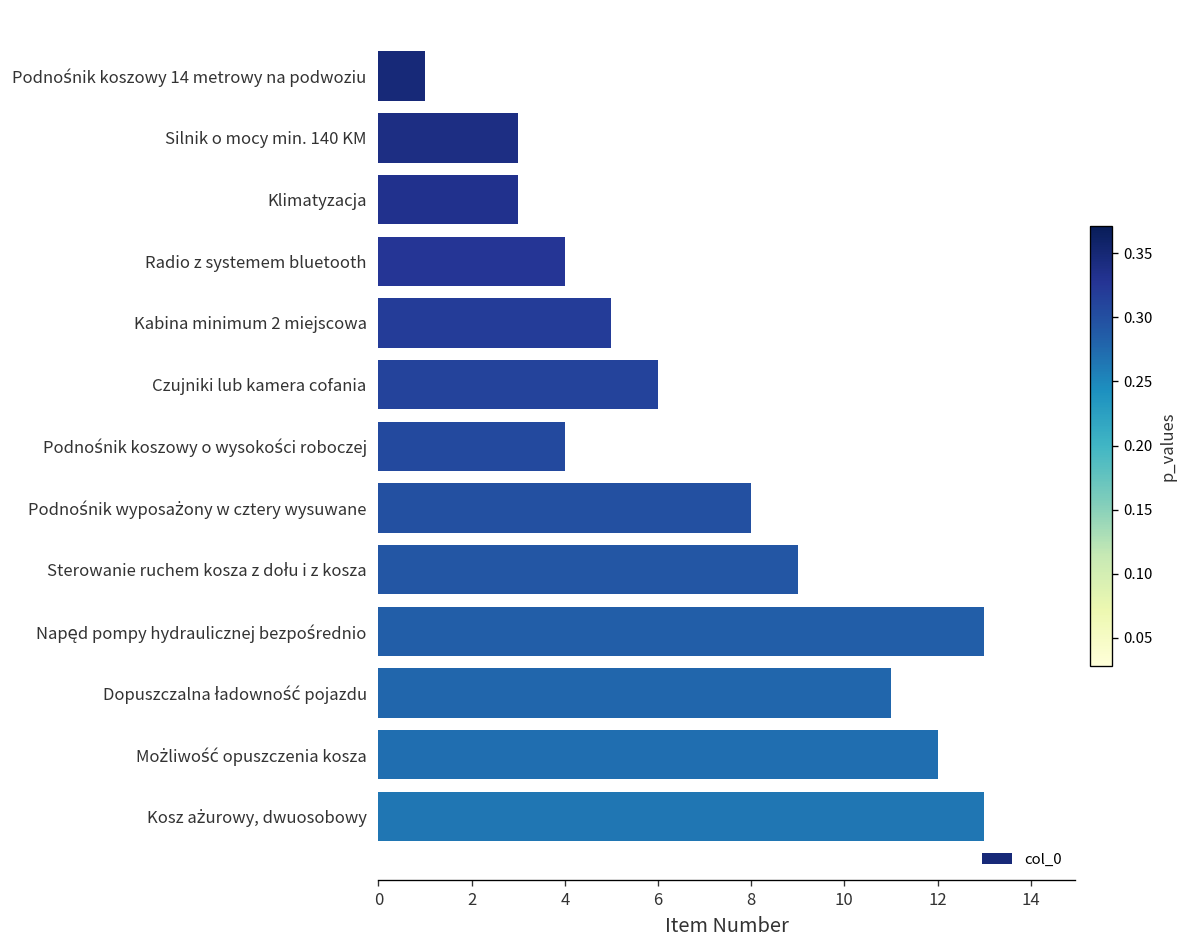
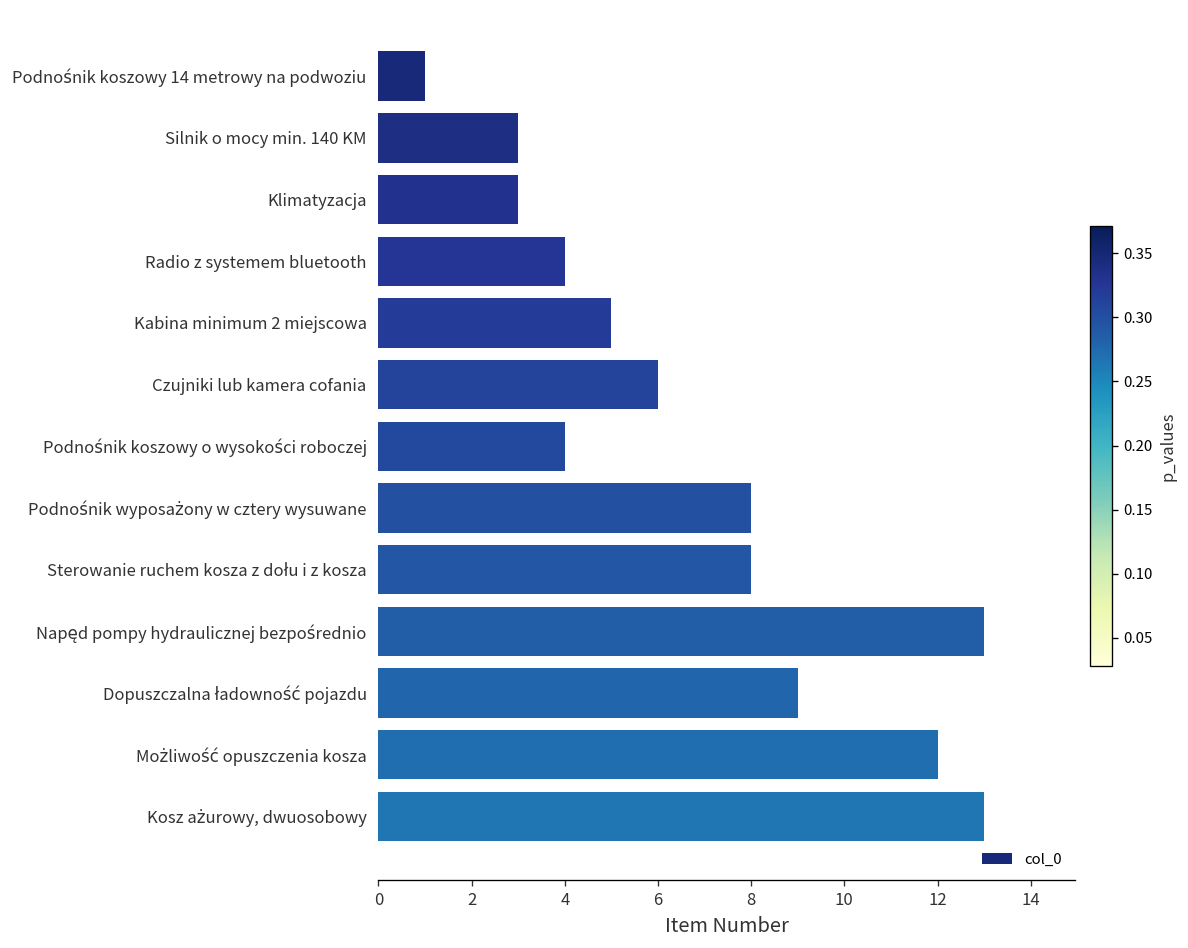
Sterowanie ruchem kosza z dołu i z kosza: 9 -> 8
Dopuszczalna ładowność pojazdu: 11 -> 9
